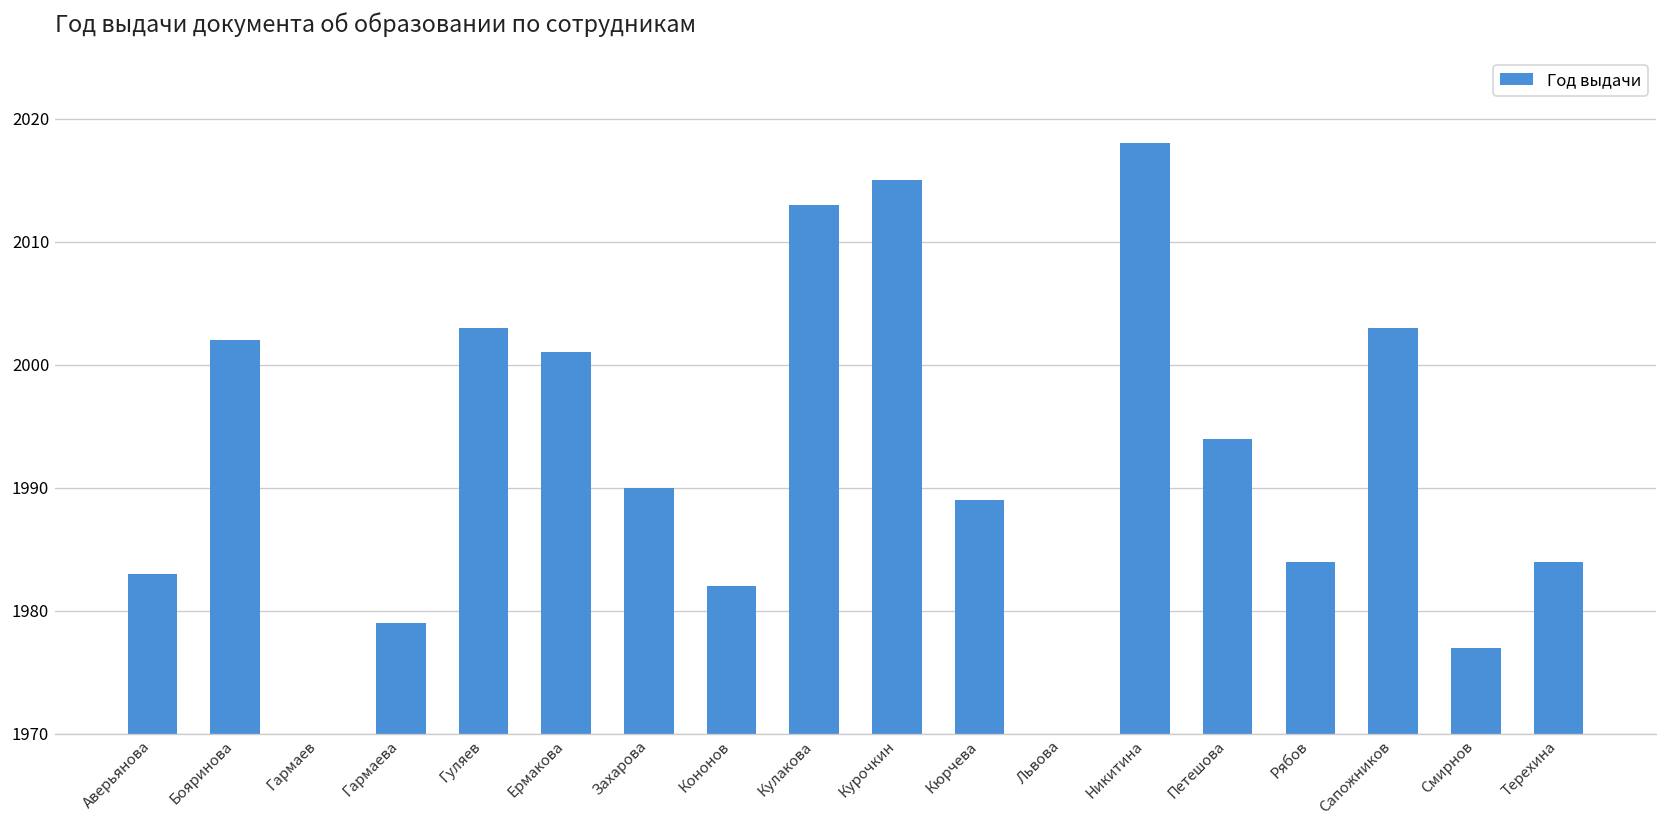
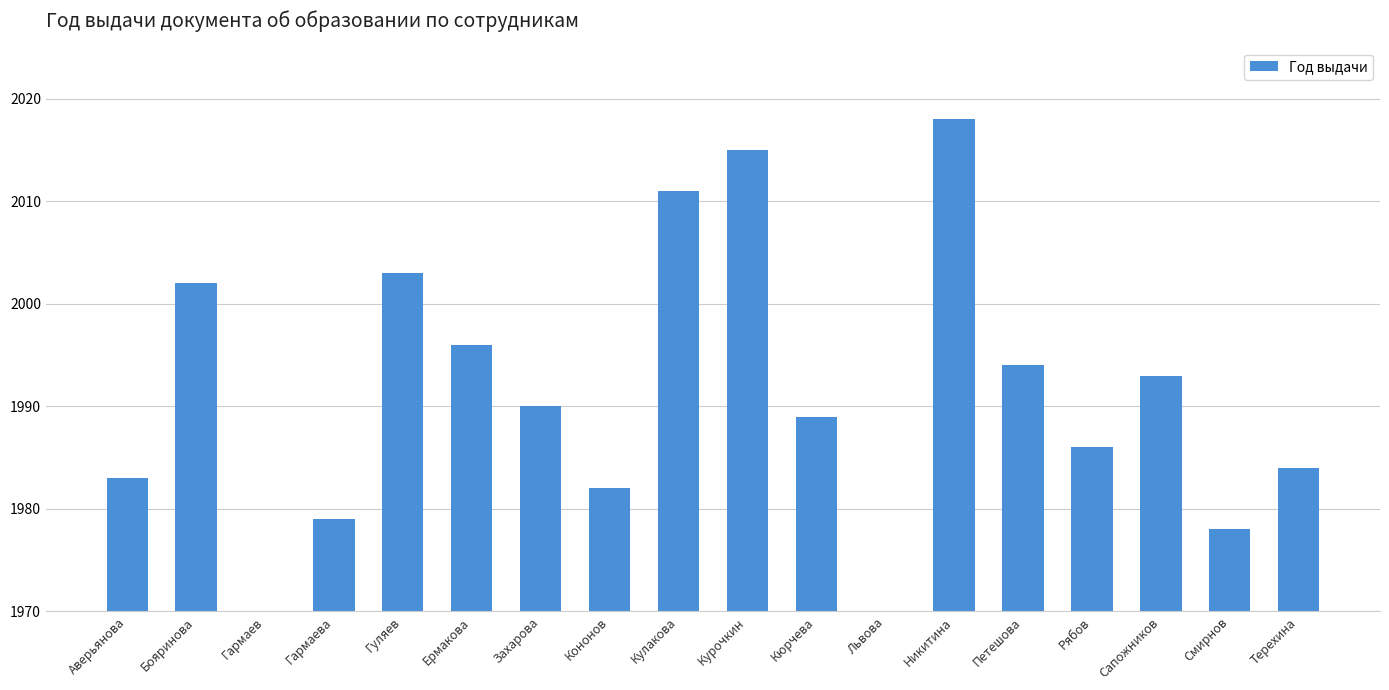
Ермакова: 2001 -> 1996
Кулакова: 2013 -> 2011
Рябов: 1984 -> 1986
Сапожников: 2003 -> 1993
Смирнов: 1977 -> 1978
